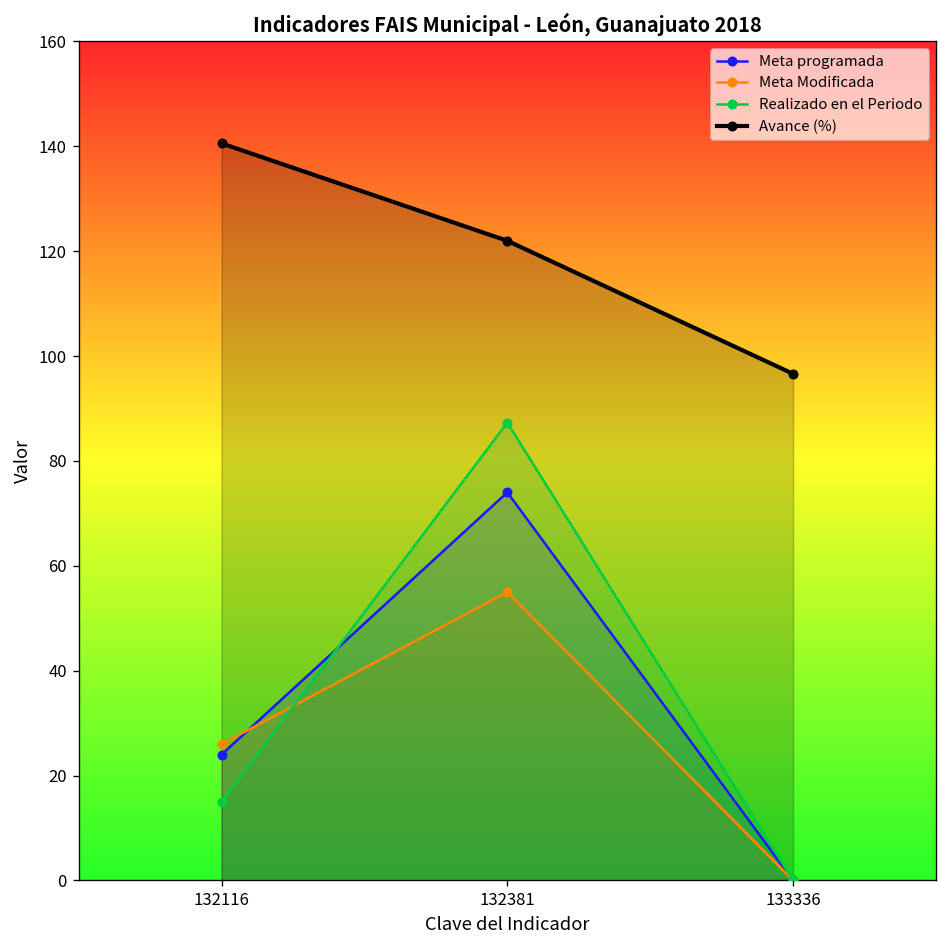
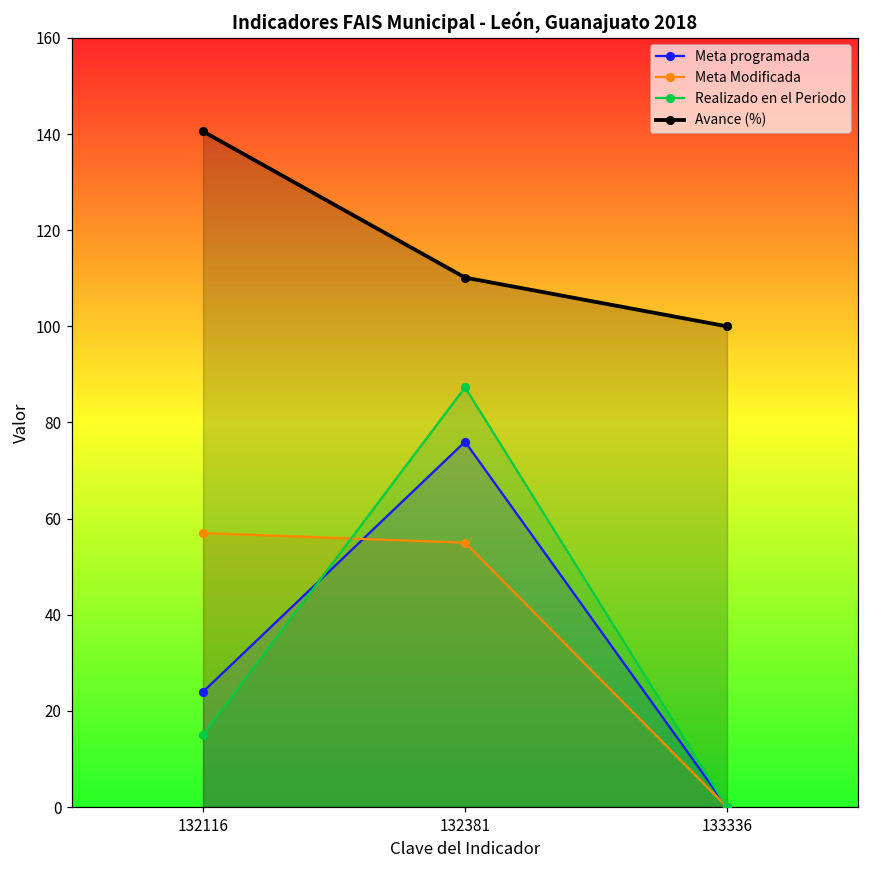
Meta Modificada, 132116: 26 -> 57
Meta programada, 132381: 74 -> 76
Avance (%), 132381: 122 -> 110
Avance (%), 133336: 97 -> 100
